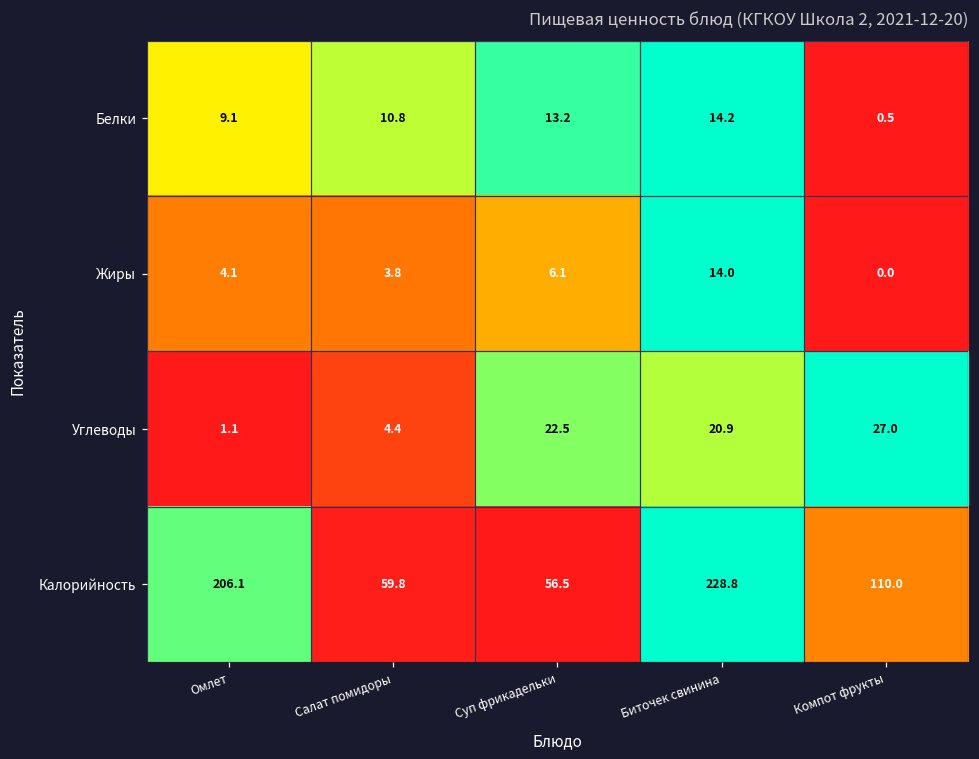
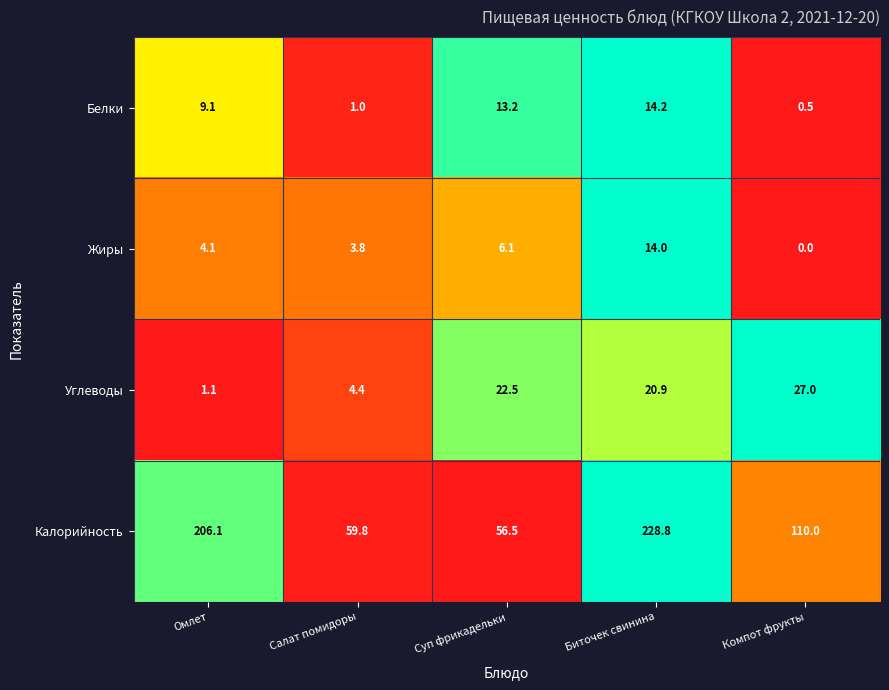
Белки, Салат помидоры: 10.8 -> 1.0
